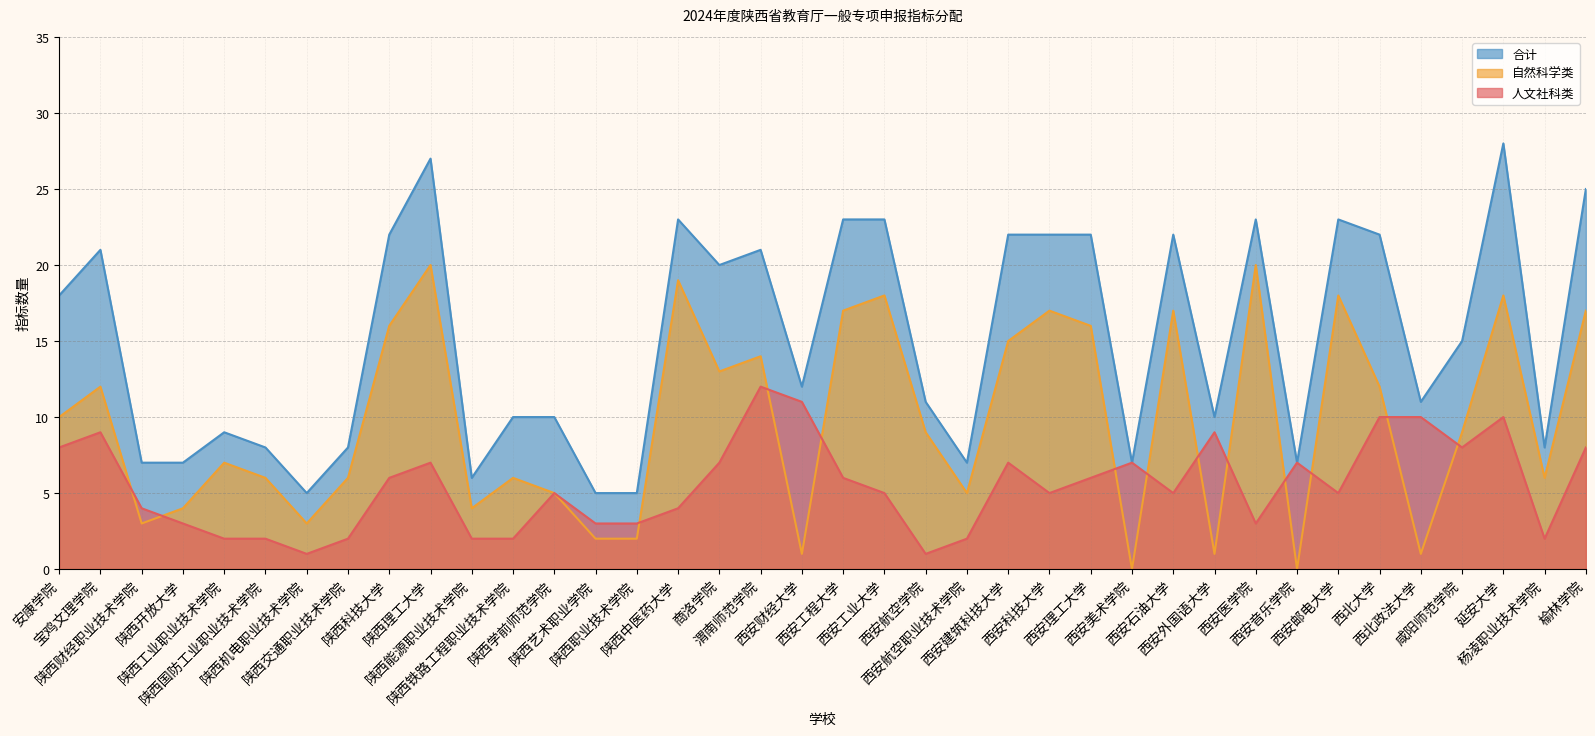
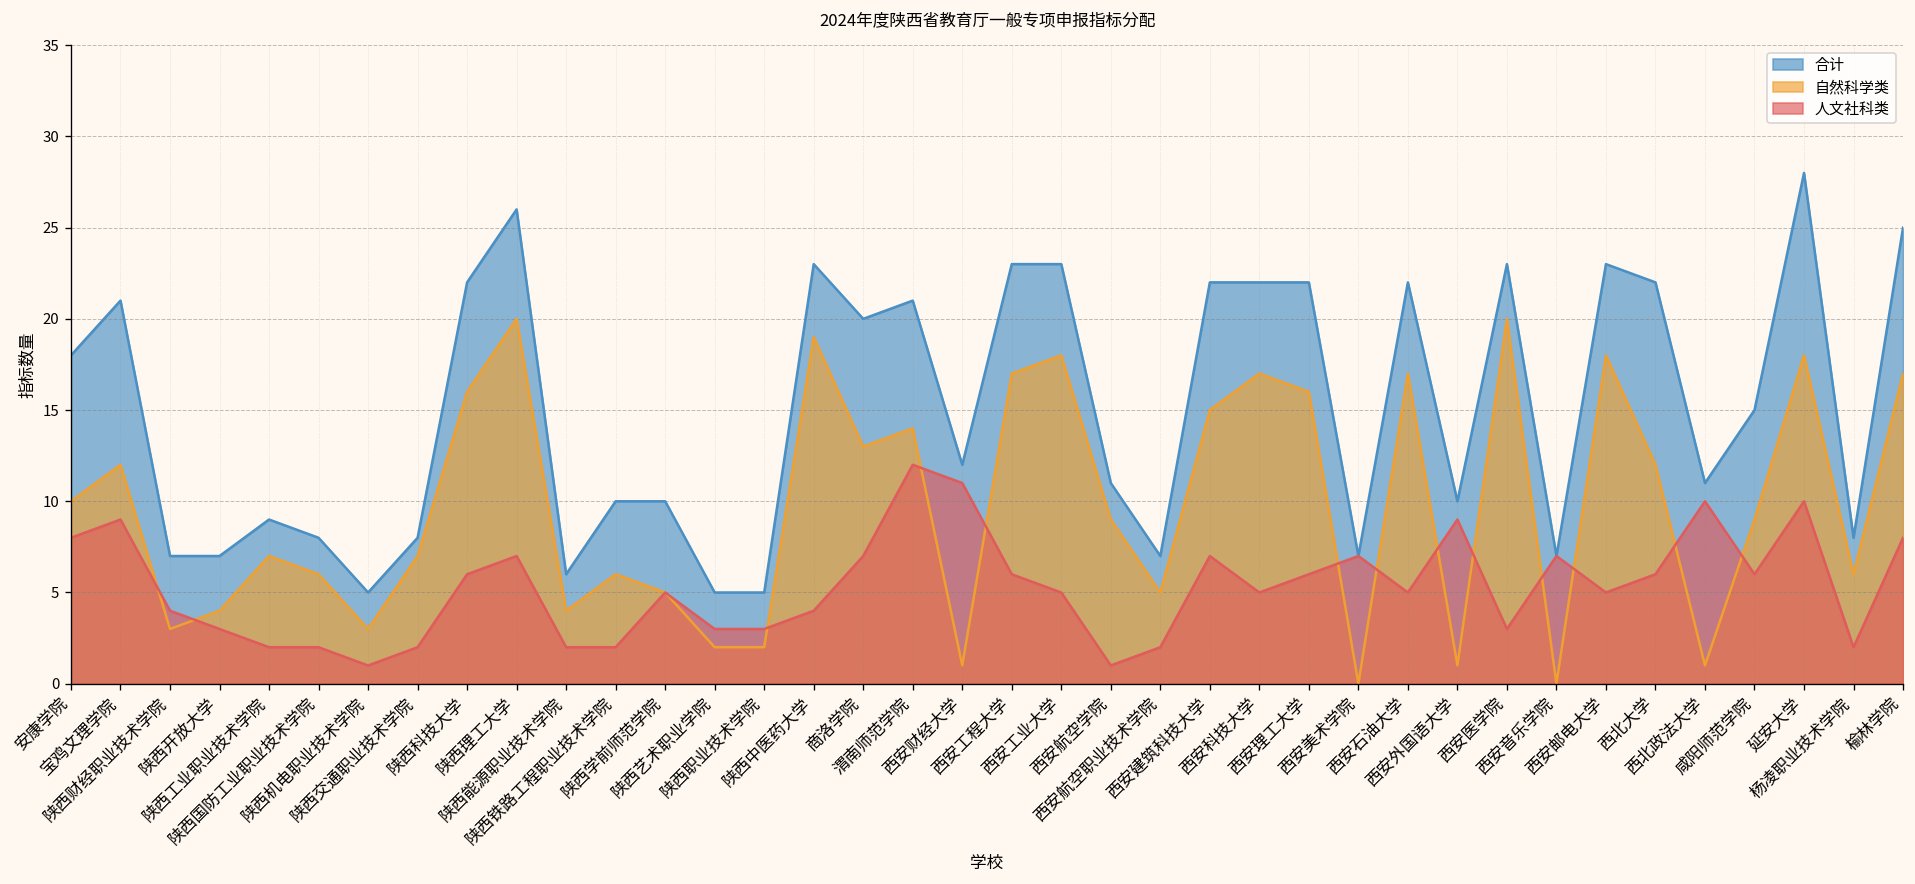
自然科学类, 陕西交通职业技术学院: 6 -> 7
合计, 陕西理工大学: 27 -> 26
人文社科类, 西北大学: 10 -> 6
人文社科类, 咸阳师范学院: 8 -> 6
